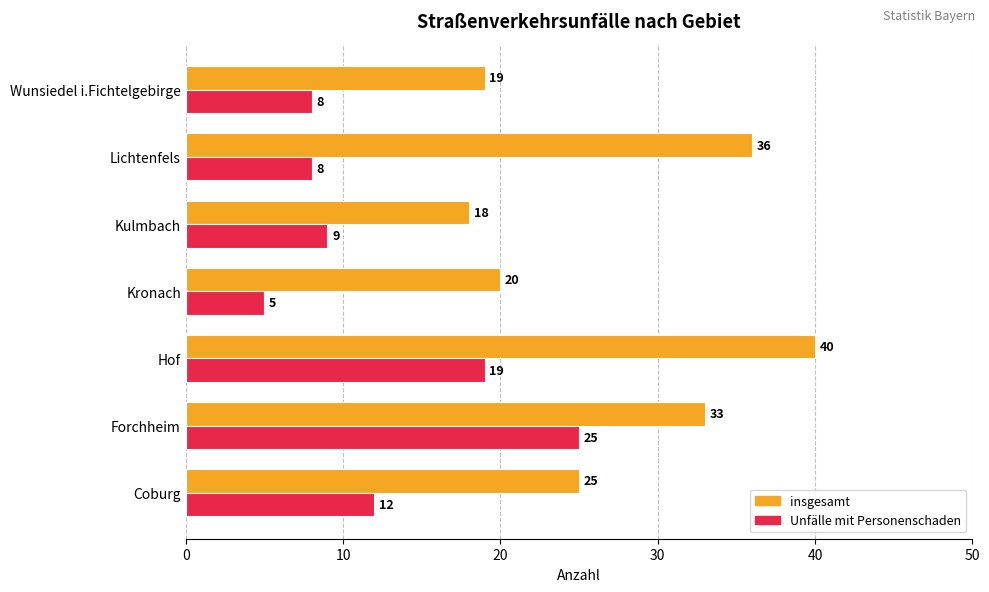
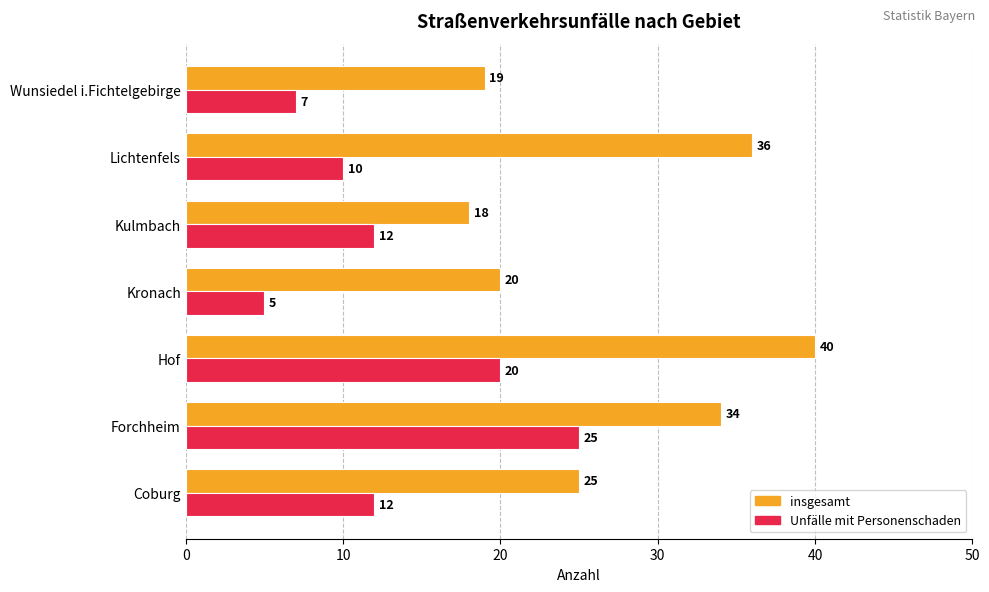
Unfälle mit Personenschaden, Wunsiedel i.Fichtelgebirge: 8 -> 7
Unfälle mit Personenschaden, Lichtenfels: 8 -> 10
Unfälle mit Personenschaden, Kulmbach: 9 -> 12
Unfälle mit Personenschaden, Hof: 19 -> 20
insgesamt, Forchheim: 33 -> 34
